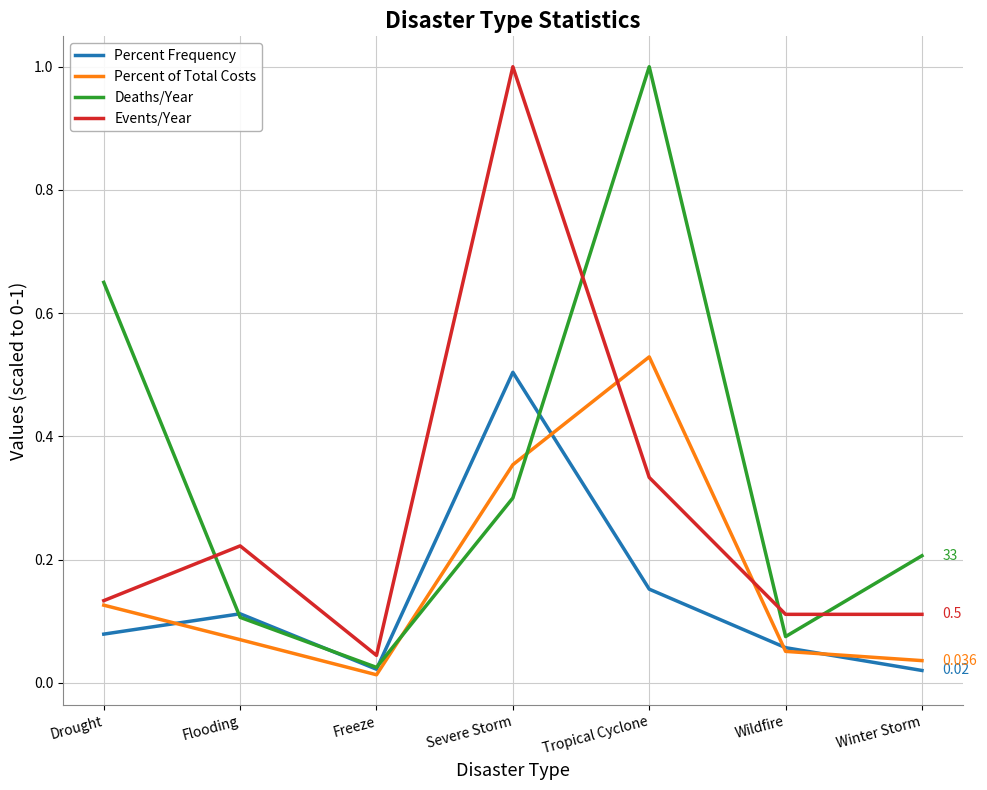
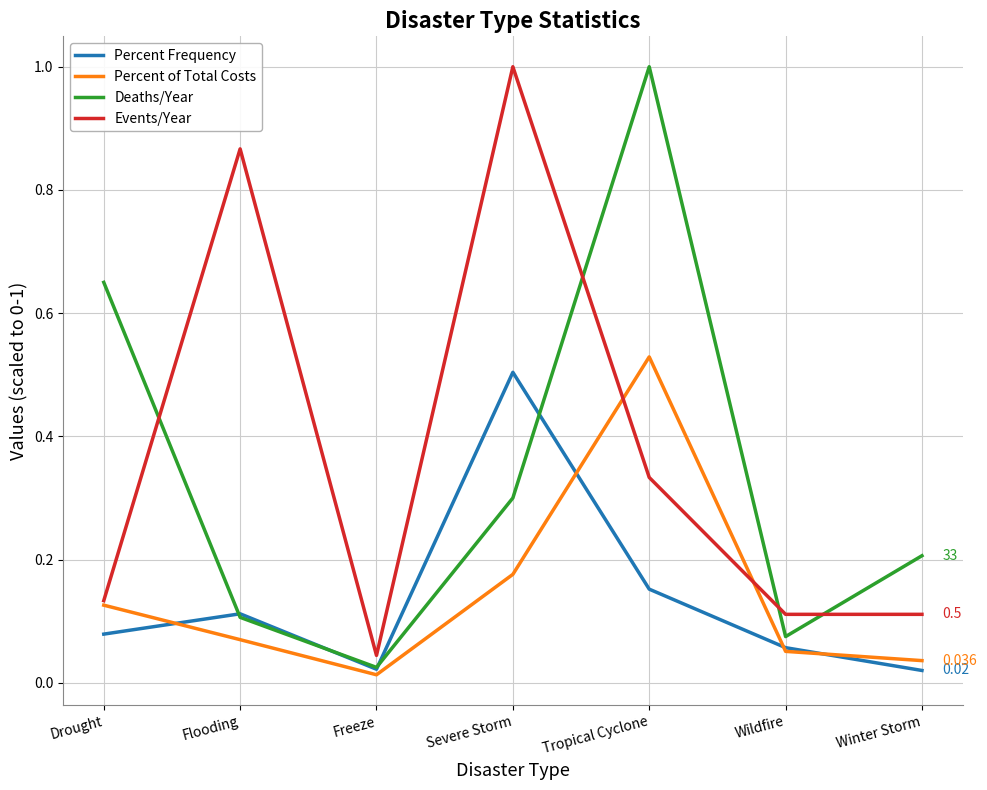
Events/Year, Flooding: 0.22 -> 0.87
Percent of Total Costs, Severe Storm: 0.35 -> 0.18
